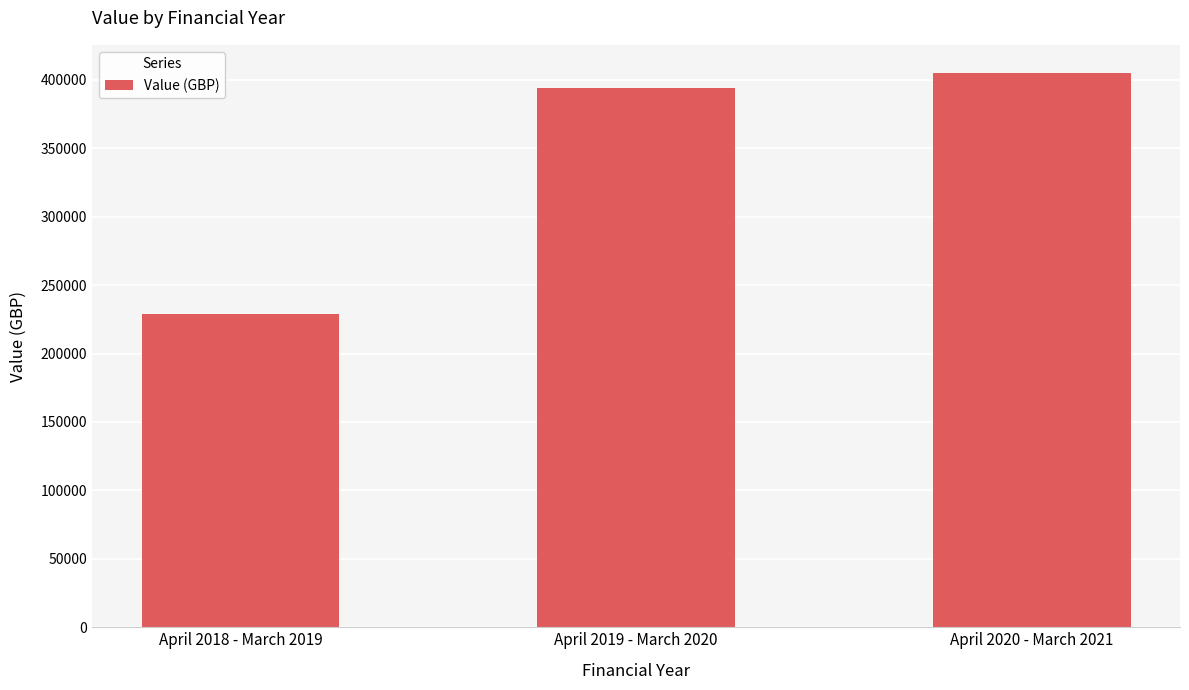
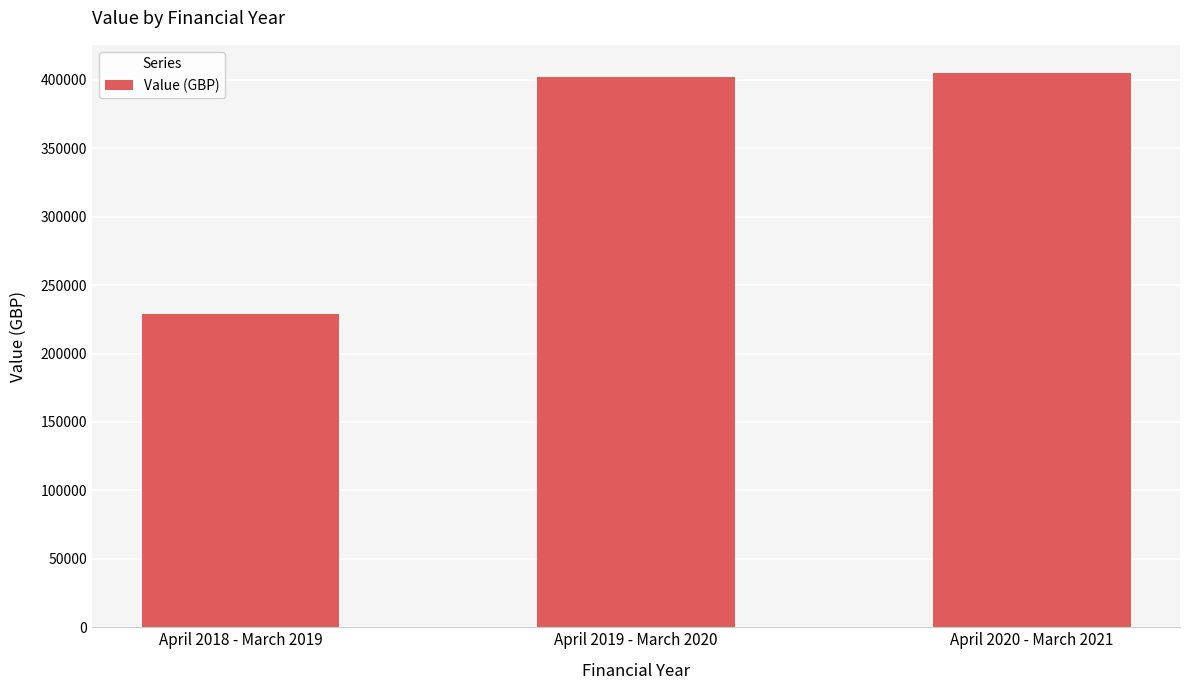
April 2019 - March 2020: 394000 -> 402000
